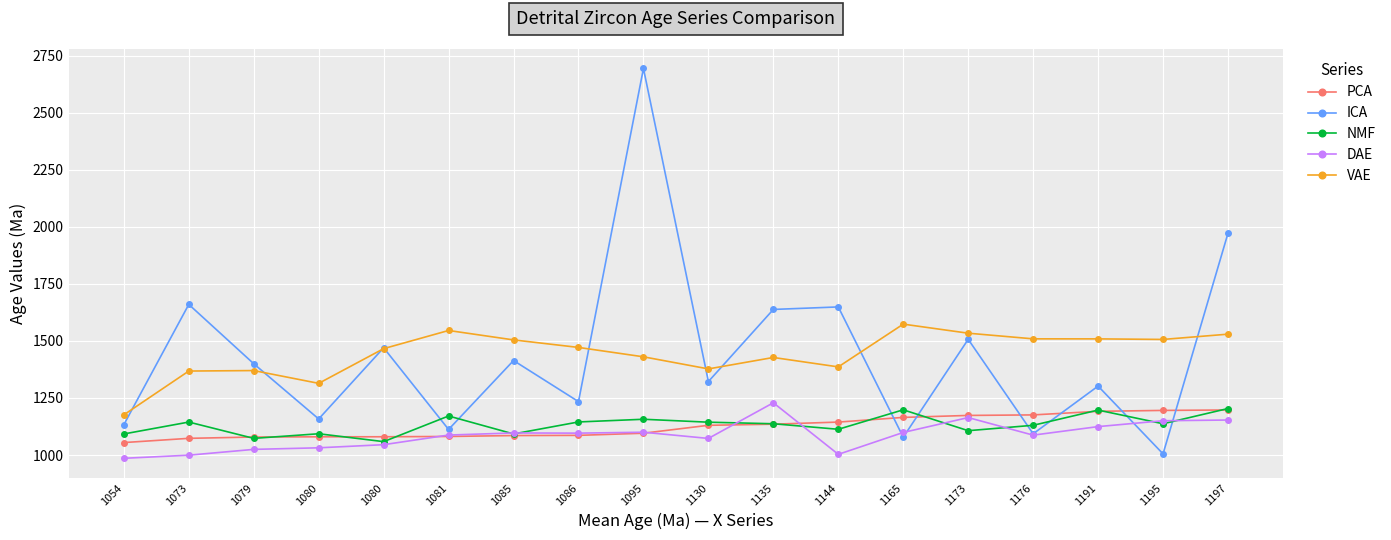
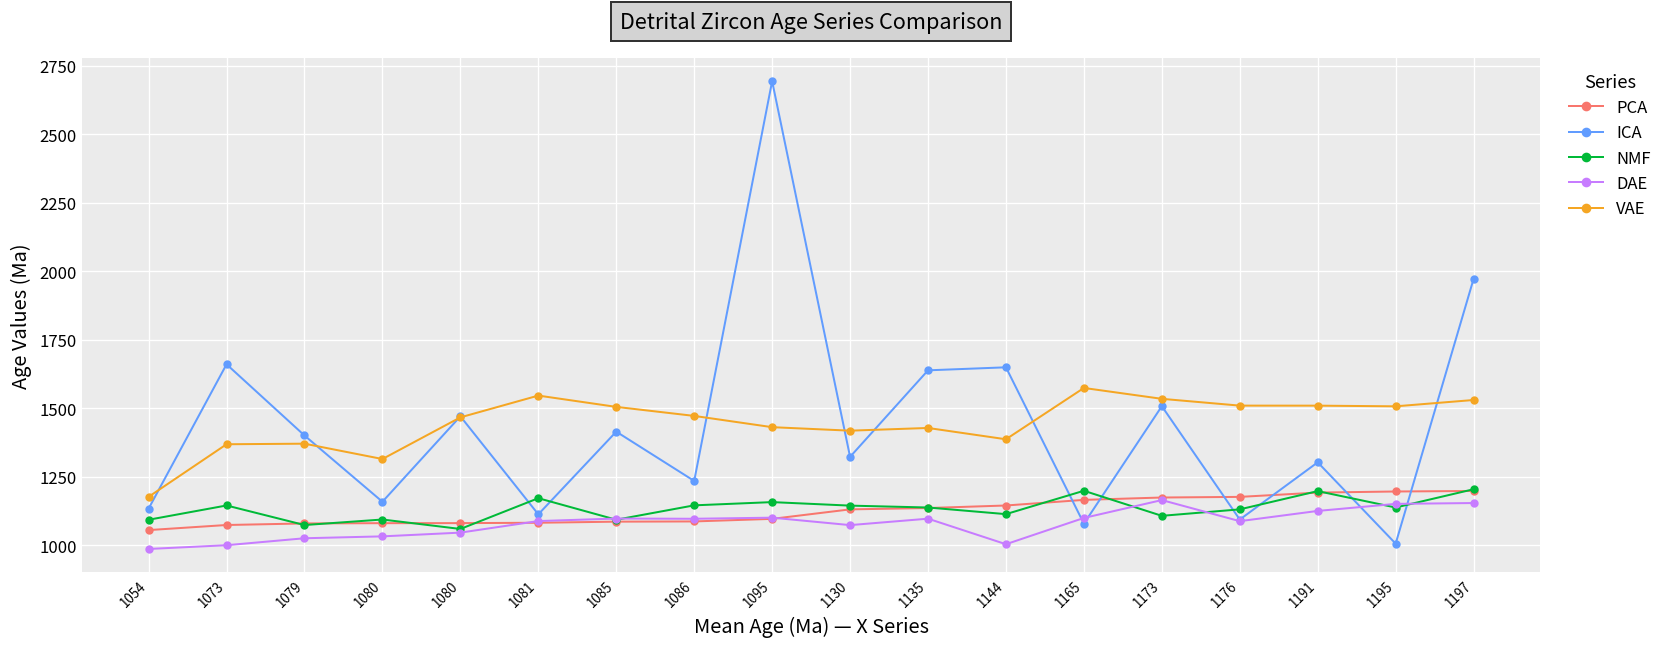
VAE, 1130: 1380 -> 1420
DAE, 1135: 1230 -> 1100
